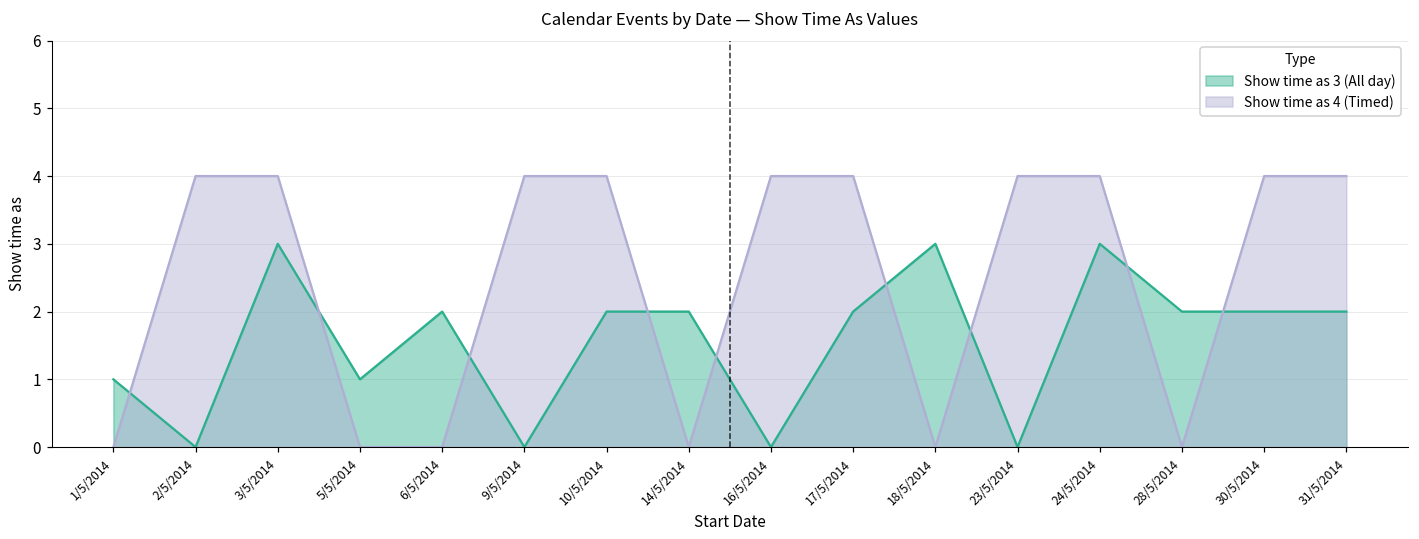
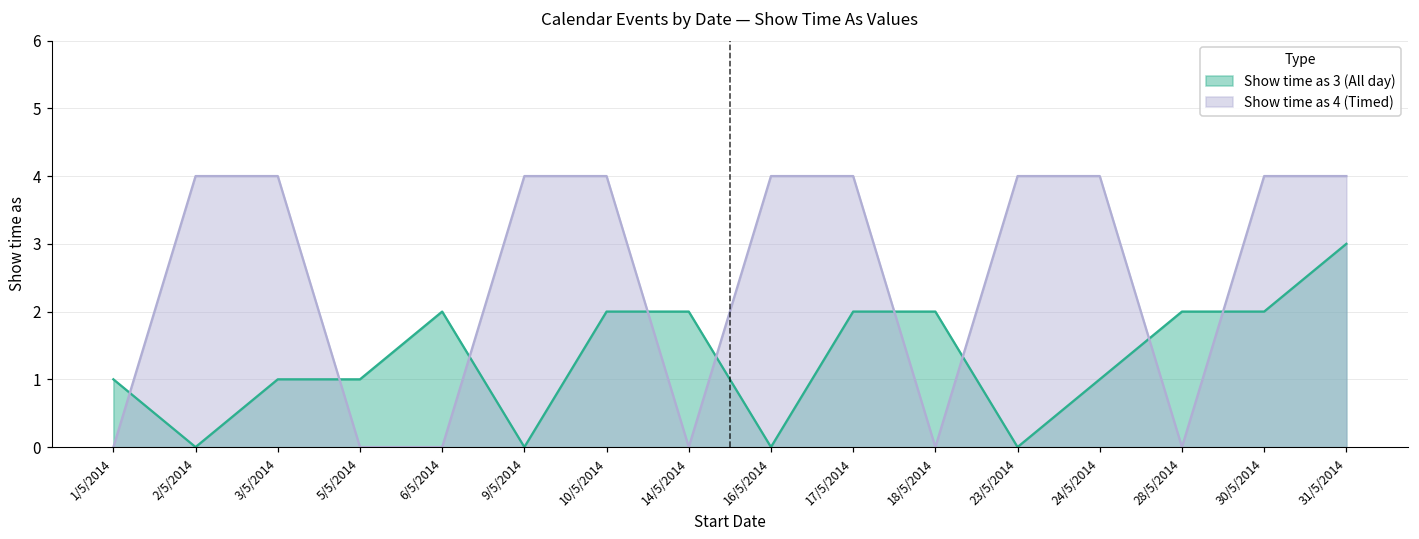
Show time as 3 (All day), 3/5/2014: 3 -> 1
Show time as 3 (All day), 18/5/2014: 3 -> 2
Show time as 3 (All day), 24/5/2014: 3 -> 1
Show time as 3 (All day), 31/5/2014: 2 -> 3
